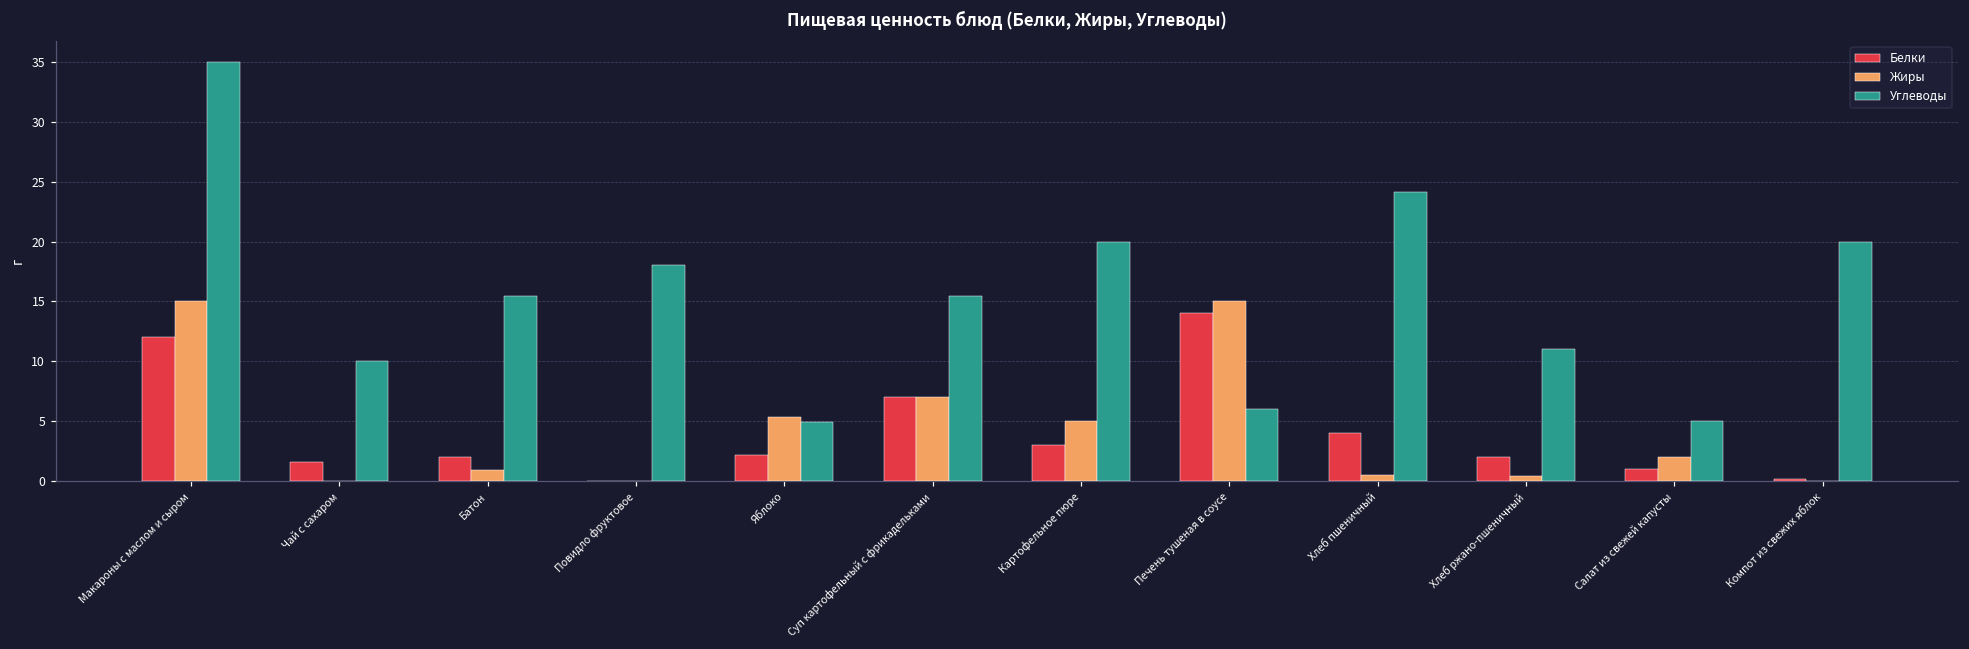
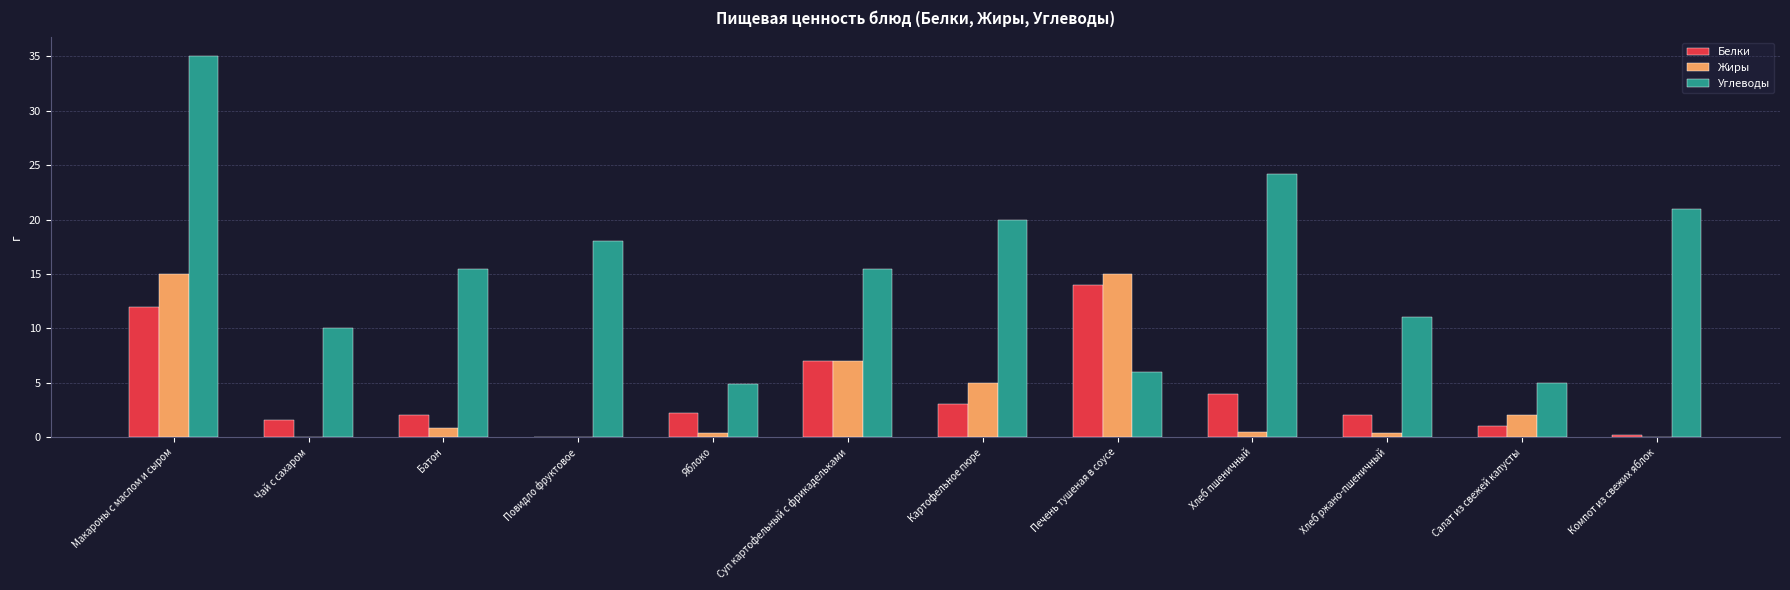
Жиры, Яблоко: 5.3 -> 0.4
Углеводы, Компот из свежих яблок: 20 -> 21
